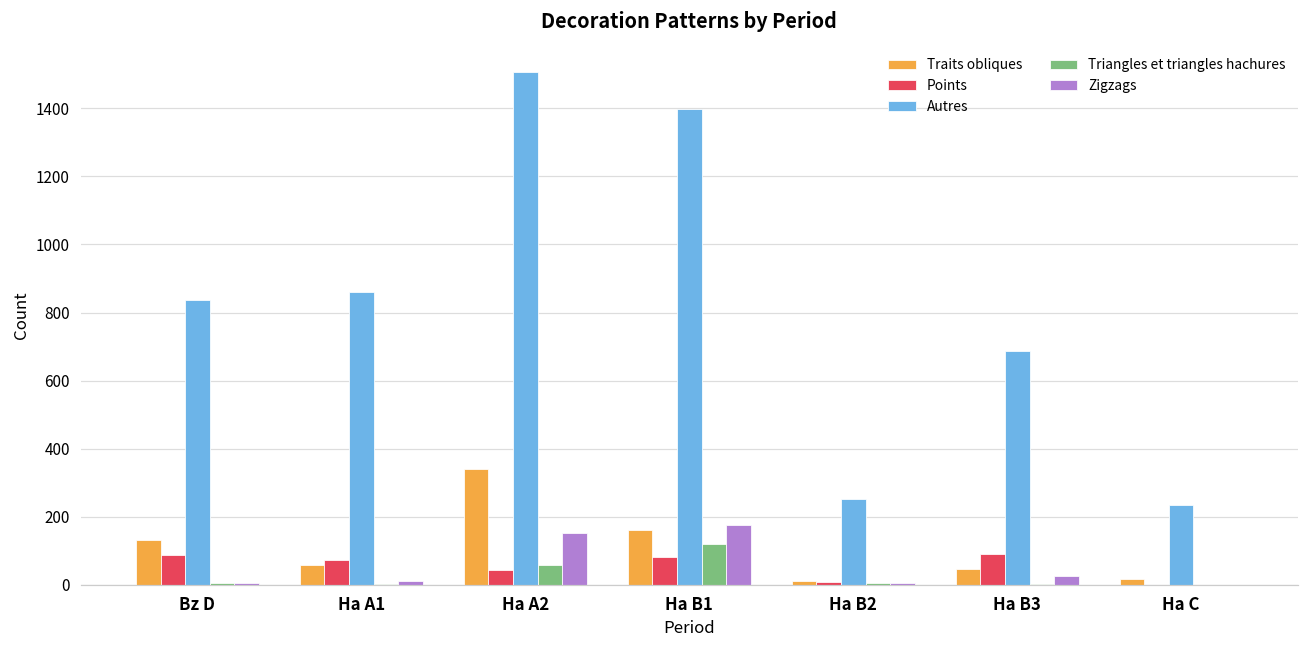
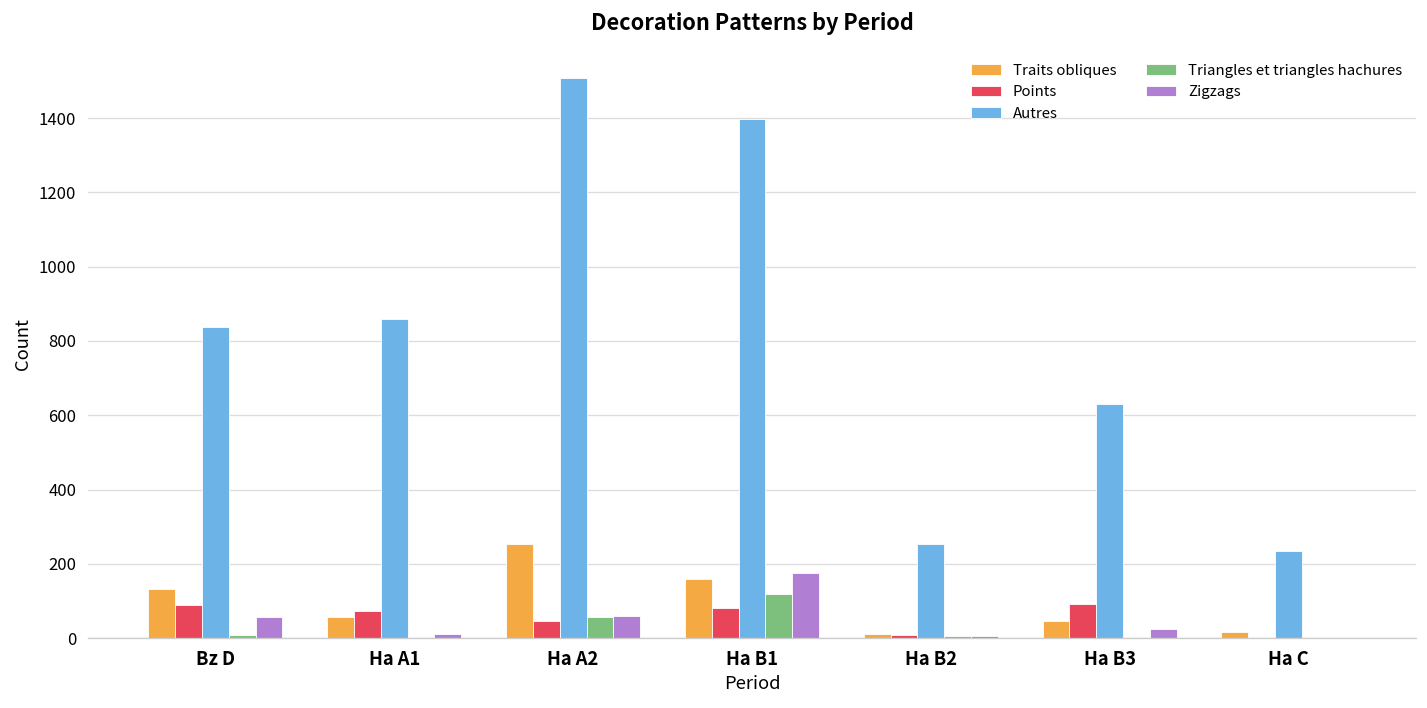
Zigzags, Bz D: 10 -> 60
Traits obliques, Ha A2: 340 -> 250
Zigzags, Ha A2: 150 -> 60
Autres, Ha B3: 690 -> 630
